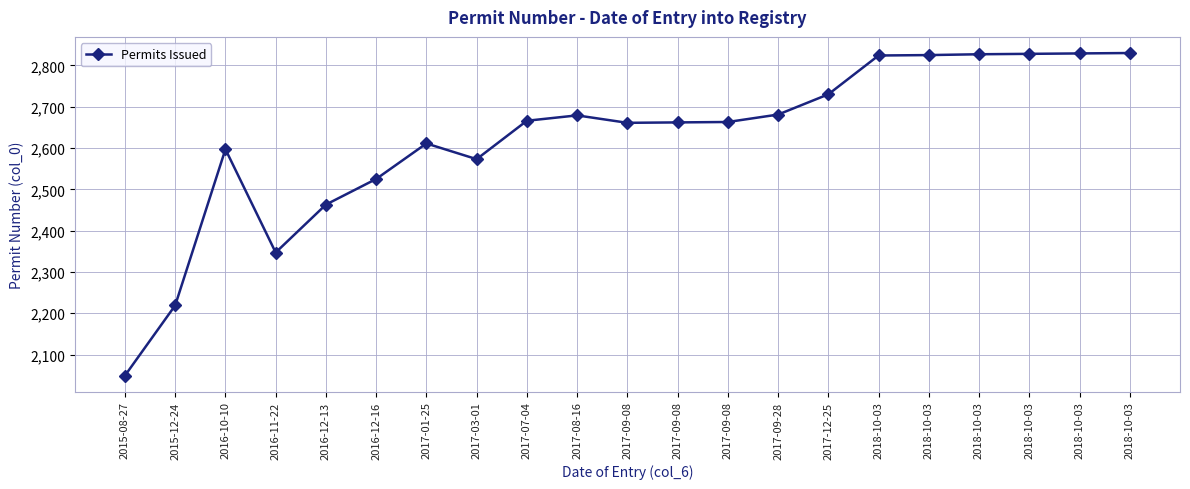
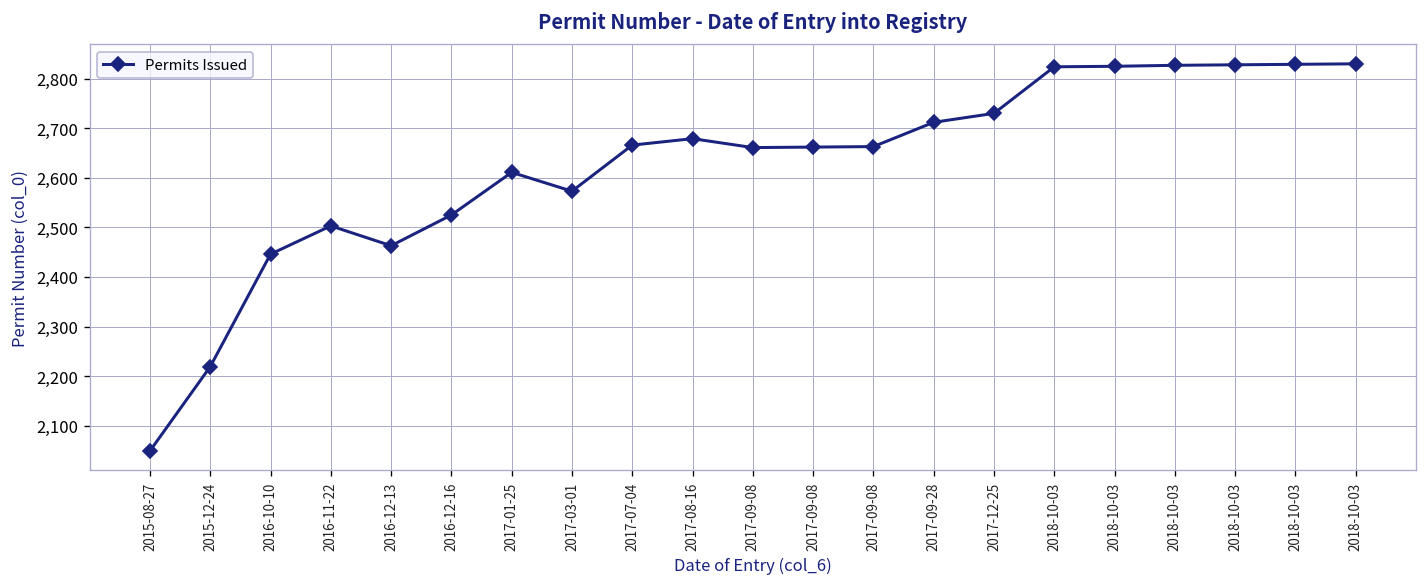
2016-10-10: 2,600 -> 2,450
2016-11-22: 2,350 -> 2,500
2017-09-28: 2,680 -> 2,710
